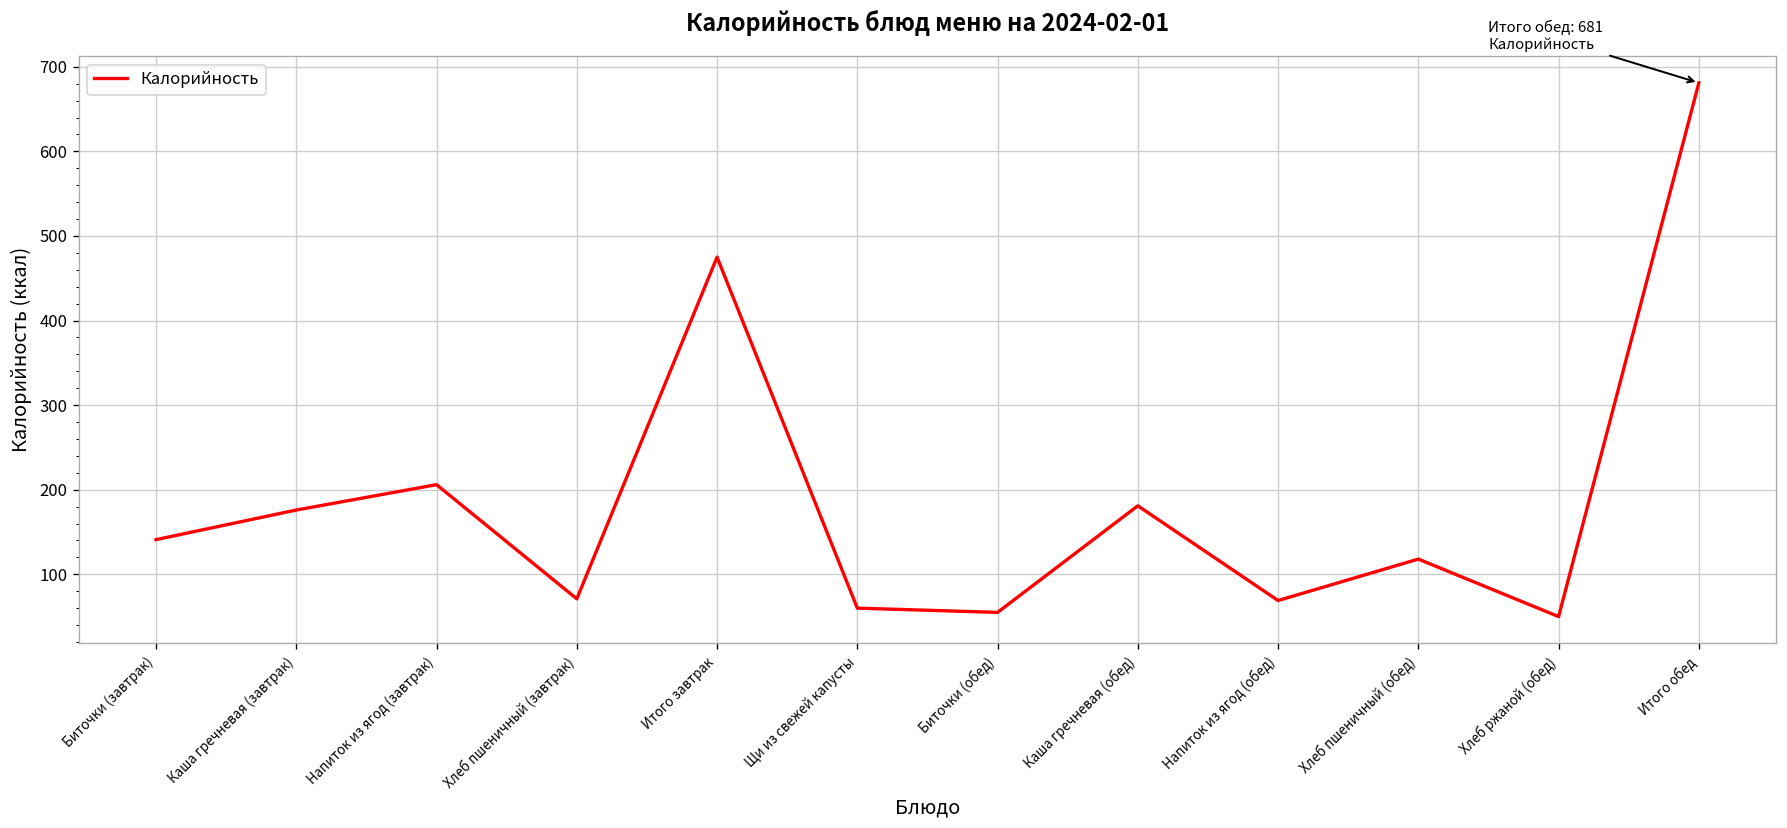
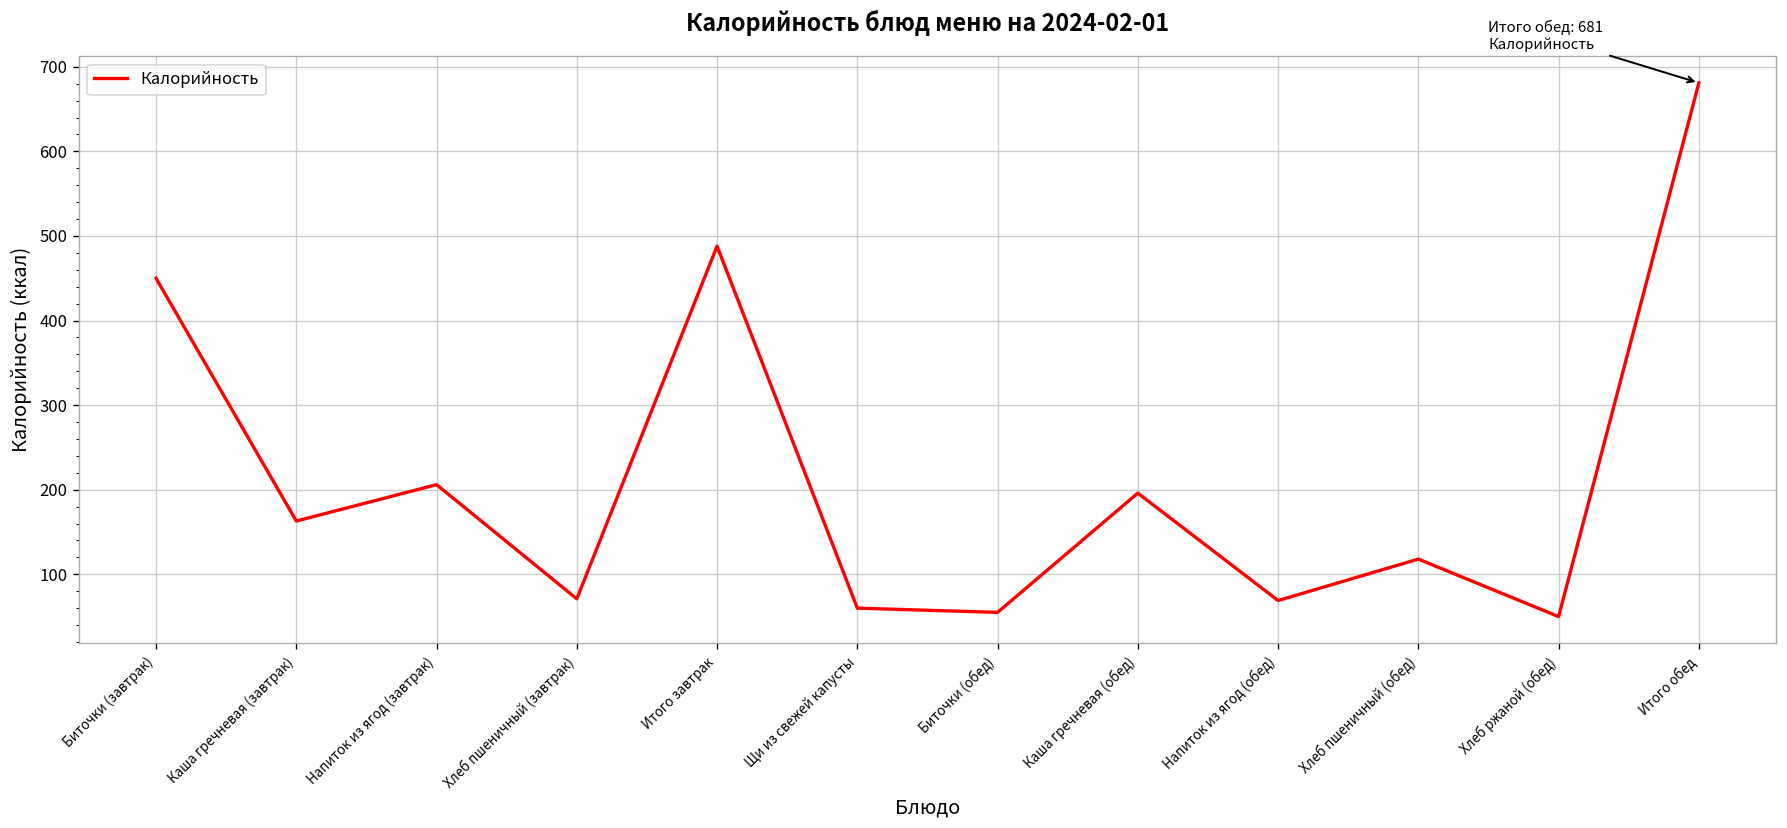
Биточки (завтрак): 140 -> 450
Каша гречневая (завтрак): 180 -> 160
Итого завтрак: 480 -> 490
Каша гречневая (обед): 180 -> 200
